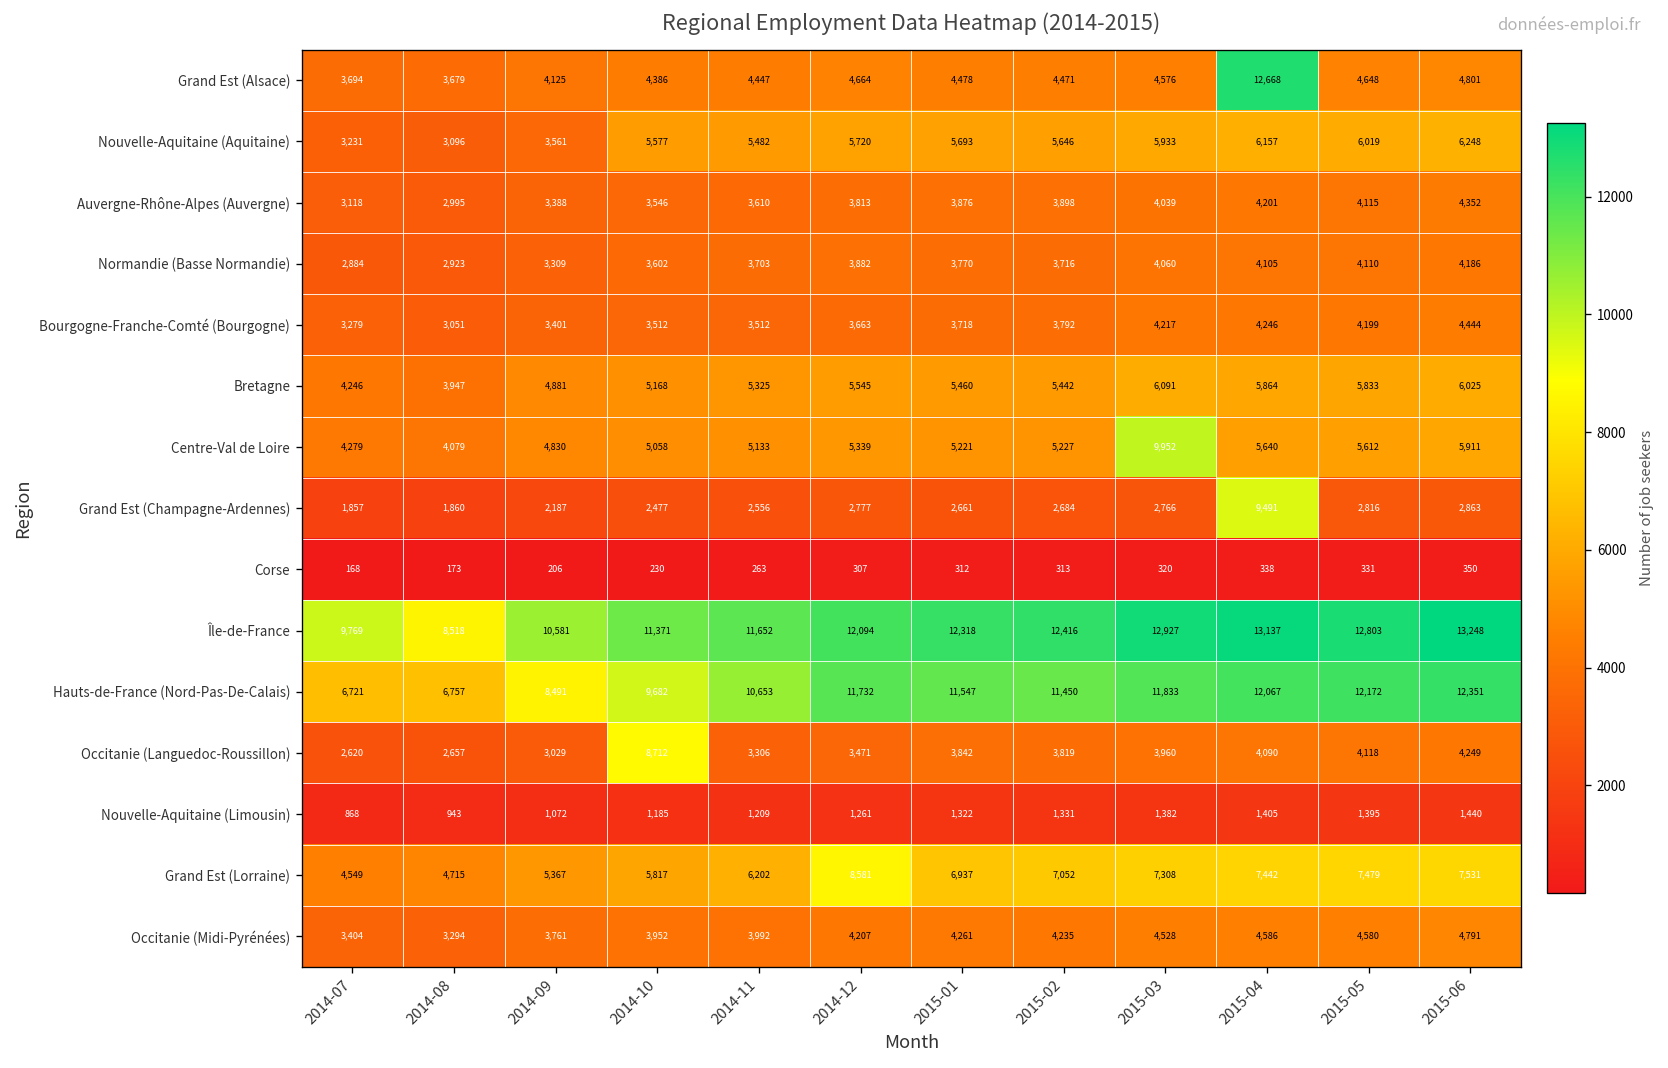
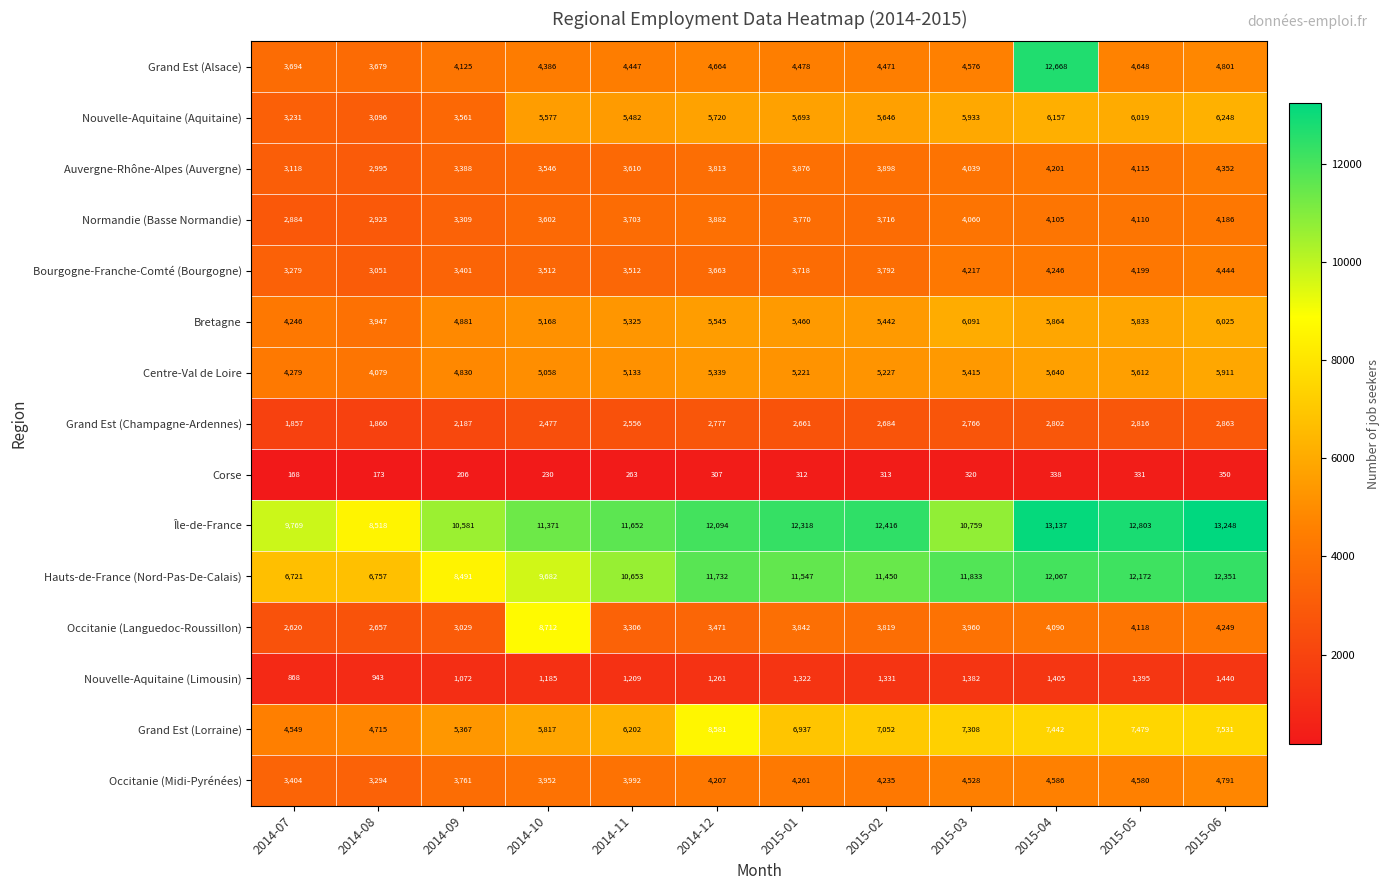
Centre-Val de Loire, 2015-03: 9,952 -> 5,415
Grand Est (Champagne-Ardennes), 2015-04: 9,491 -> 2,802
Île-de-France, 2015-03: 12,927 -> 10,759
